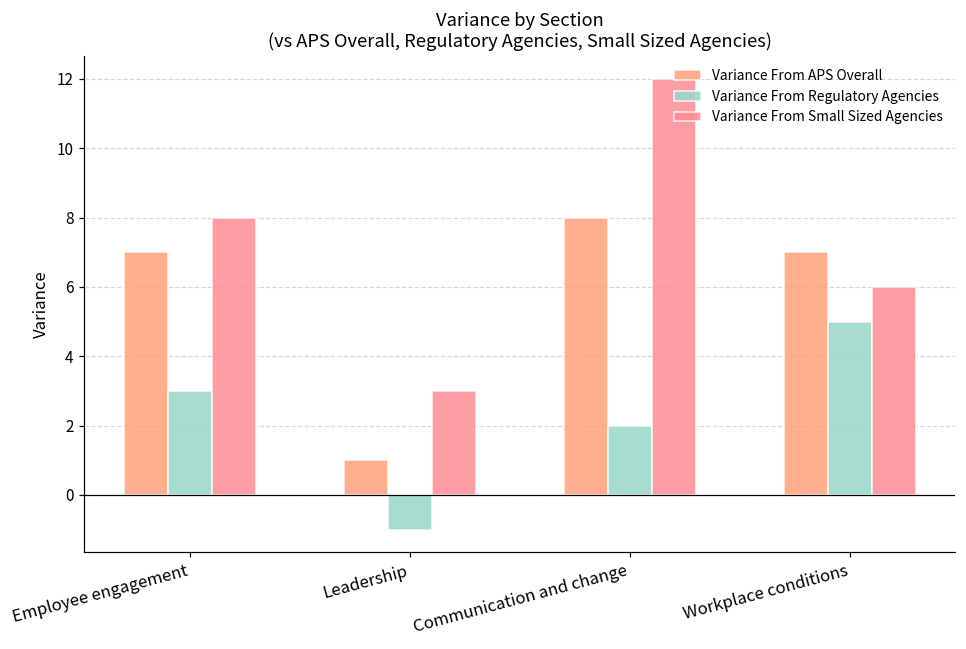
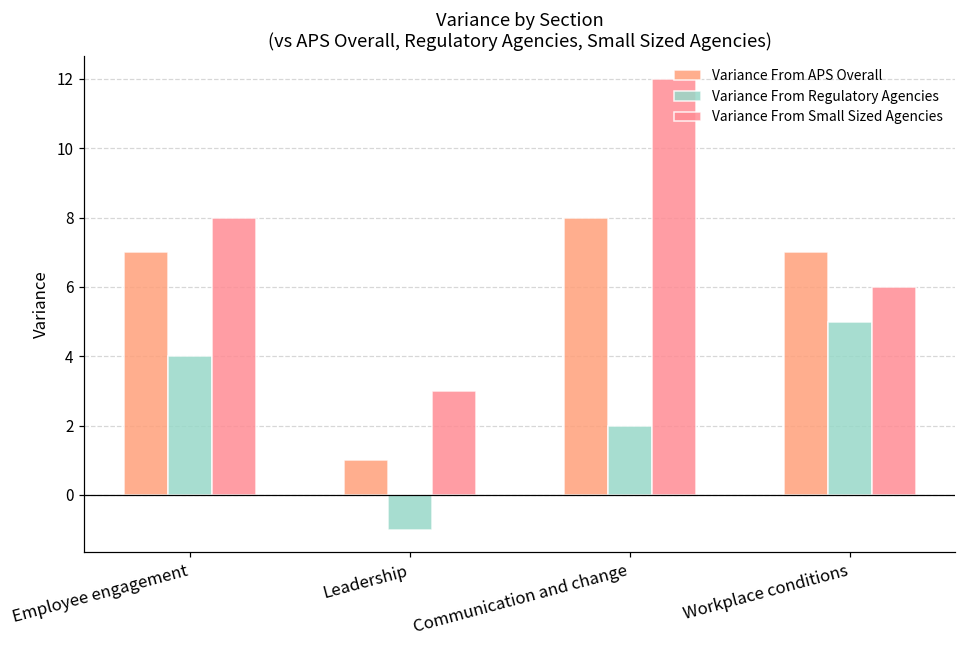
Variance From Regulatory Agencies, Employee engagement: 3 -> 4
